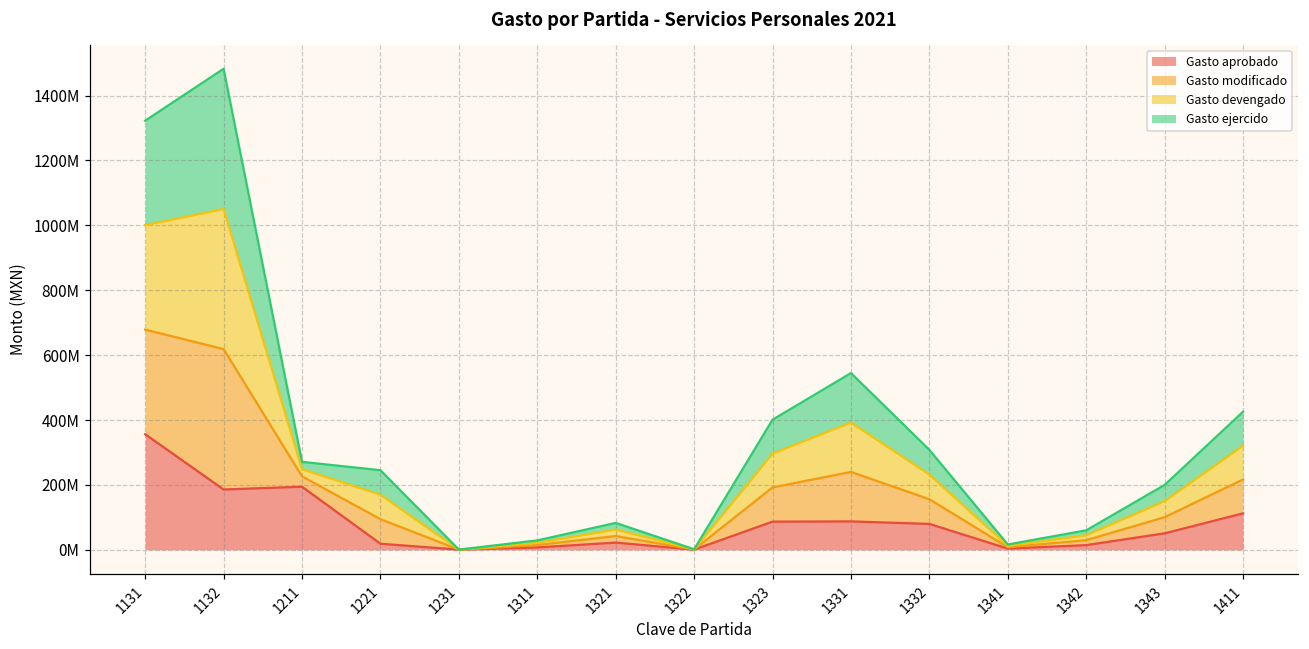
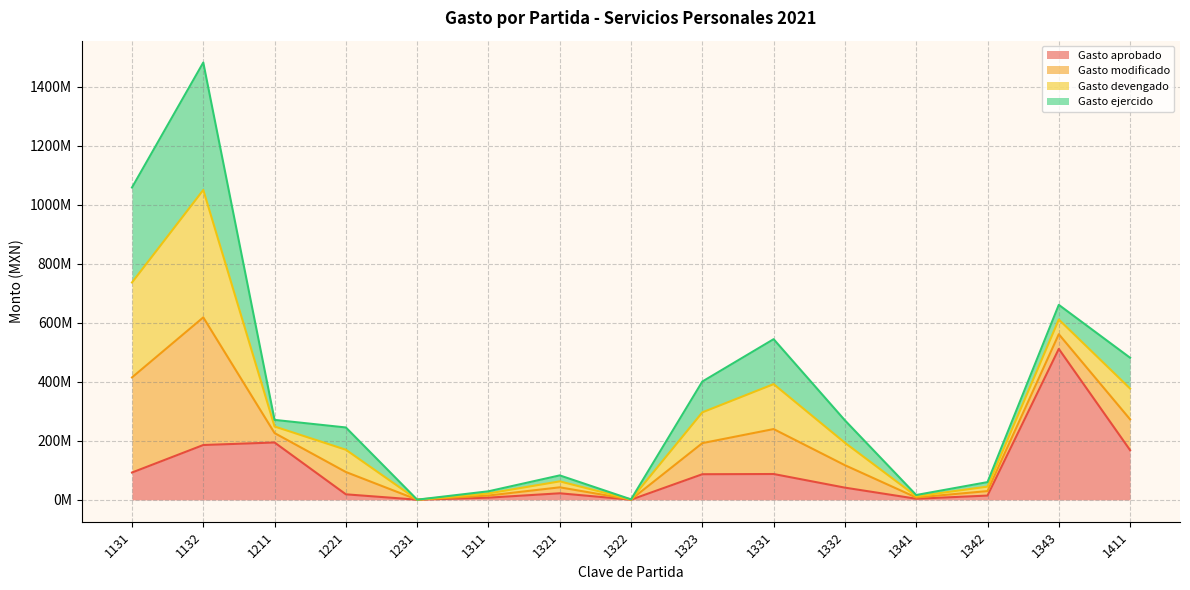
Gasto aprobado, 1131: 360000000 -> 90000000
Gasto aprobado, 1332: 80000000 -> 40000000
Gasto aprobado, 1343: 50000000 -> 510000000
Gasto aprobado, 1411: 110000000 -> 170000000
